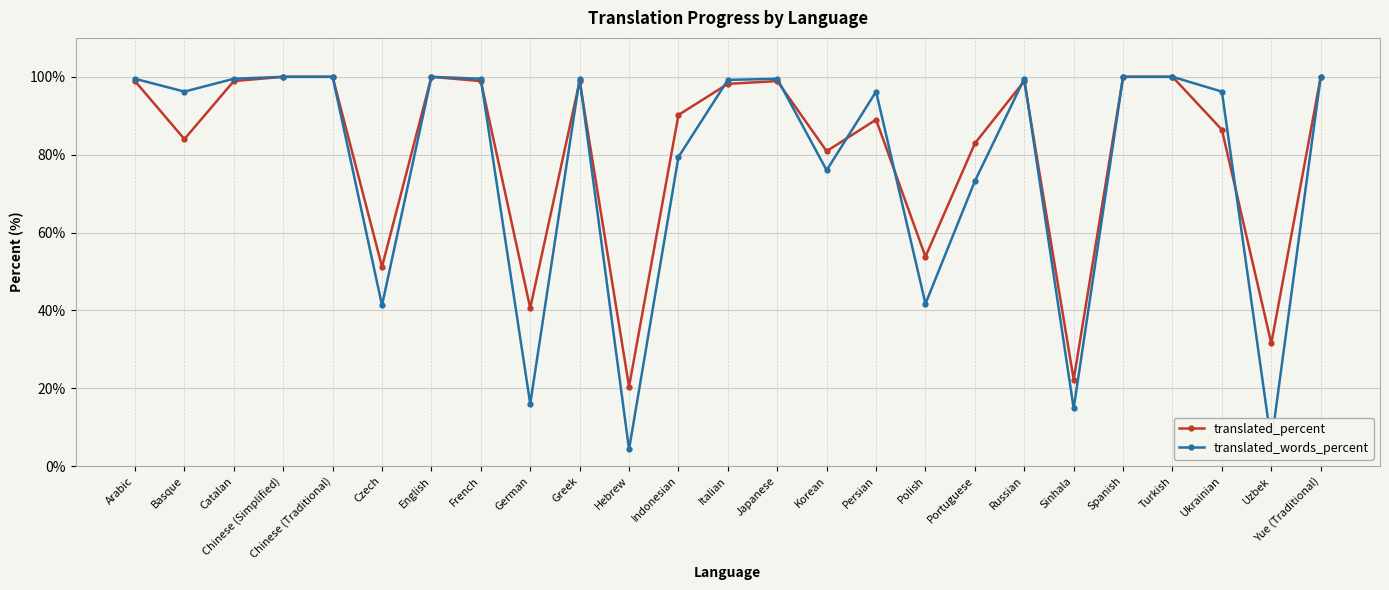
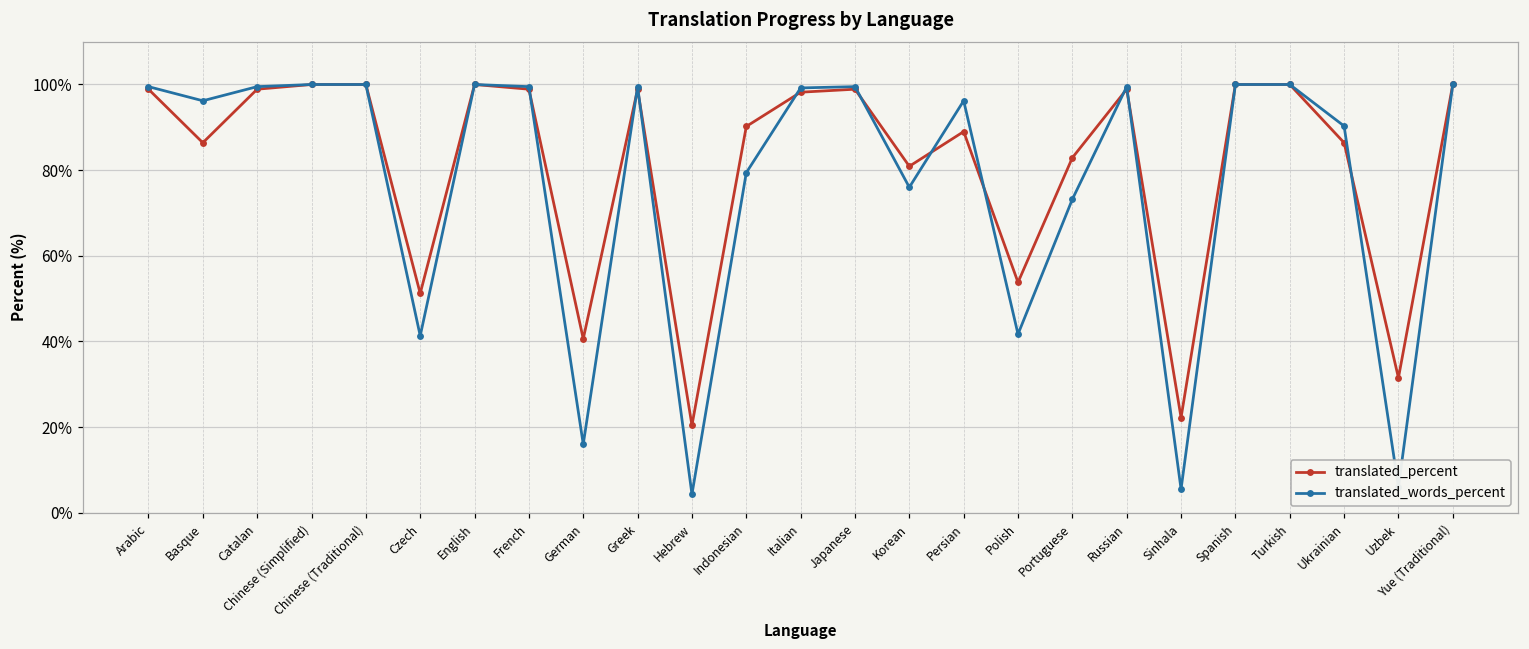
translated_percent, Basque: 84% -> 86%
translated_words_percent, Sinhala: 15% -> 6%
translated_words_percent, Ukrainian: 96% -> 90%
